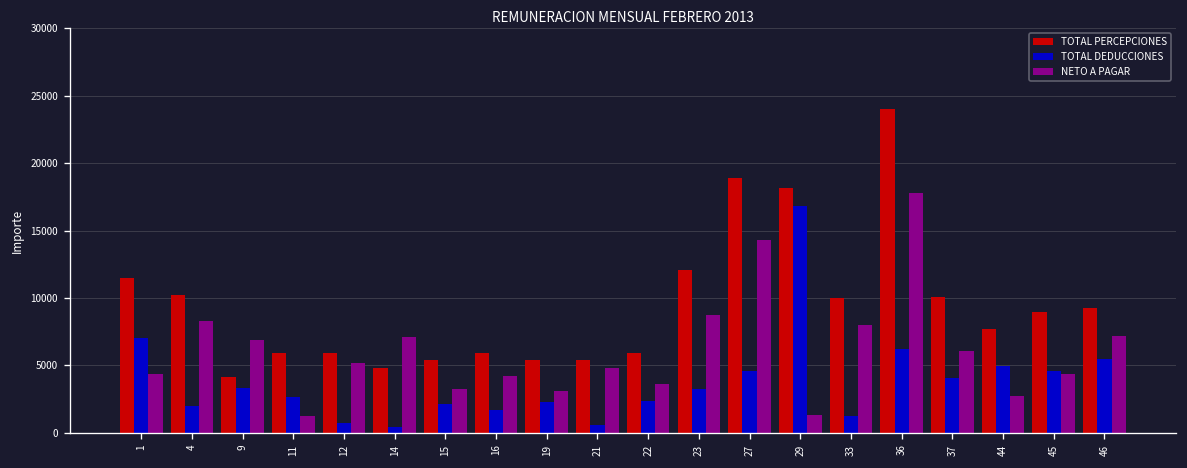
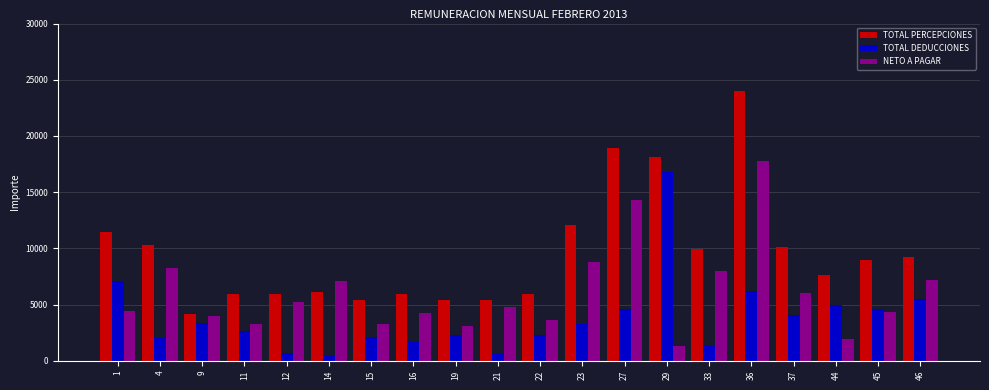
NETO A PAGAR, 9: 6900 -> 4000
NETO A PAGAR, 11: 1200 -> 3200
TOTAL PERCEPCIONES, 14: 4800 -> 6100
NETO A PAGAR, 44: 2700 -> 2000
